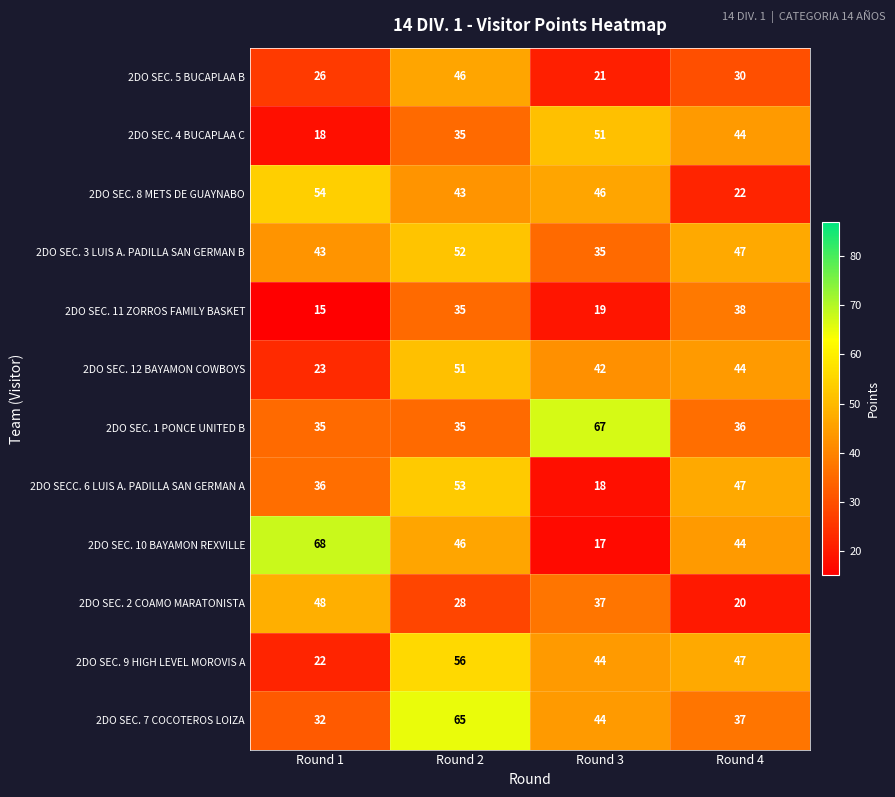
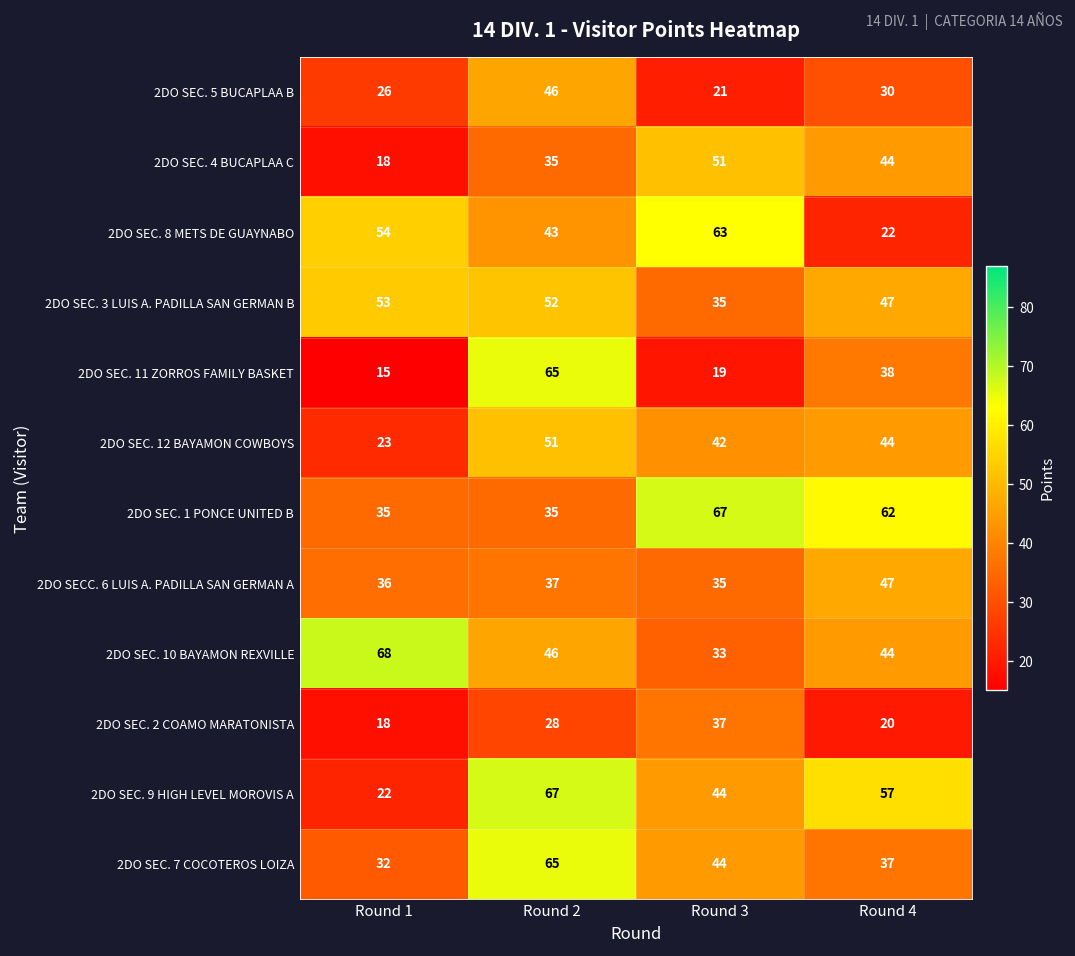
2DO SEC. 8 METS DE GUAYNABO, Round 3: 46 -> 63
2DO SEC. 3 LUIS A. PADILLA SAN GERMAN B, Round 1: 43 -> 53
2DO SEC. 11 ZORROS FAMILY BASKET, Round 2: 35 -> 65
2DO SEC. 1 PONCE UNITED B, Round 4: 36 -> 62
2DO SECC. 6 LUIS A. PADILLA SAN GERMAN A, Round 2: 53 -> 37
2DO SECC. 6 LUIS A. PADILLA SAN GERMAN A, Round 3: 18 -> 35
2DO SEC. 10 BAYAMON REXVILLE, Round 3: 17 -> 33
2DO SEC. 2 COAMO MARATONISTA, Round 1: 48 -> 18
2DO SEC. 9 HIGH LEVEL MOROVIS A, Round 2: 56 -> 67
2DO SEC. 9 HIGH LEVEL MOROVIS A, Round 4: 47 -> 57
